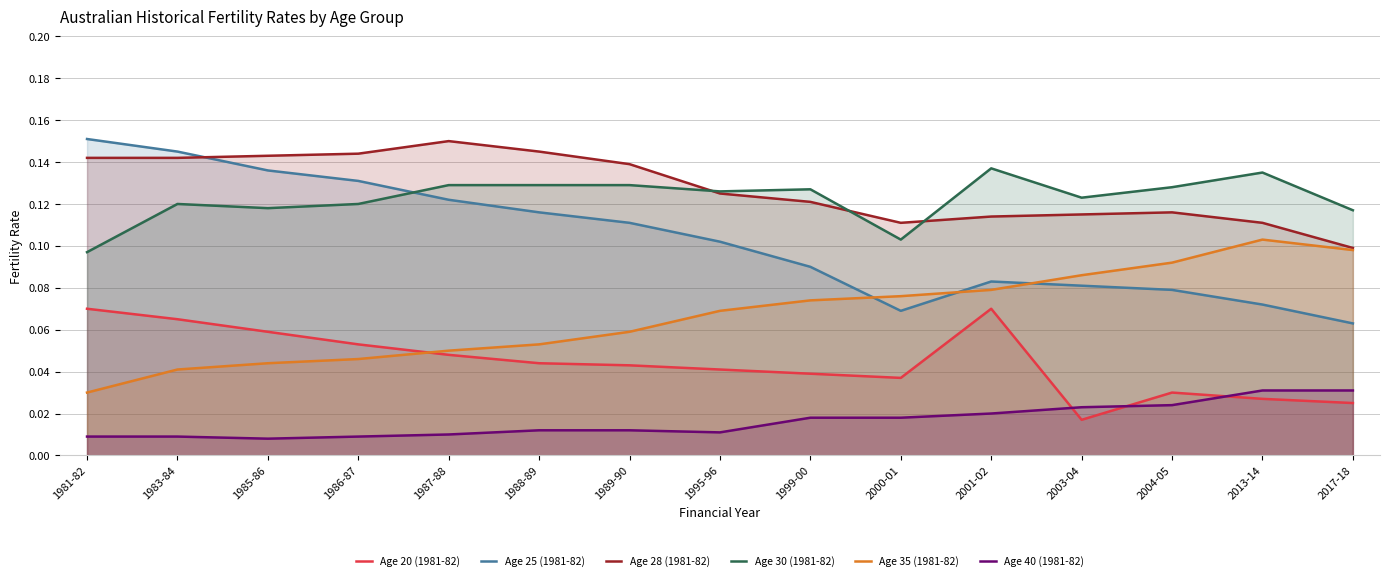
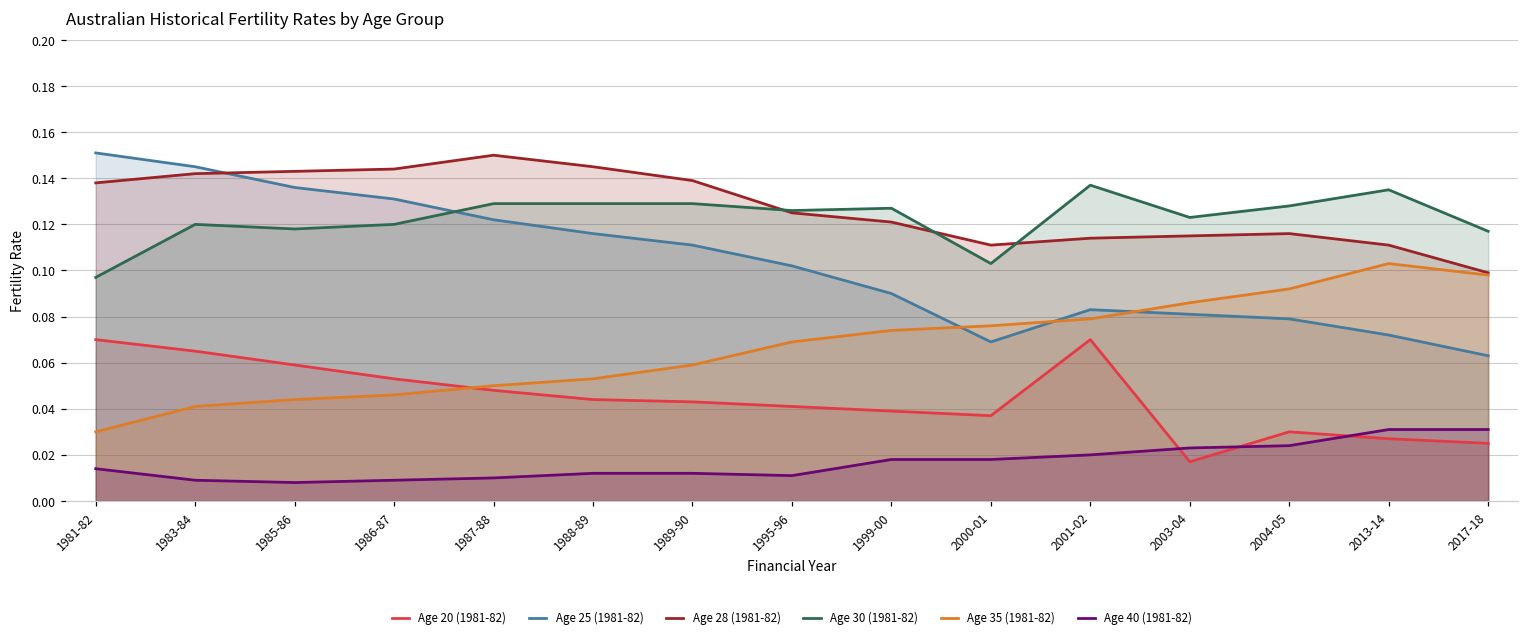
Age 28 (1981-82), 1981-82: 0.142 -> 0.138
Age 40 (1981-82), 1981-82: 0.009 -> 0.014
